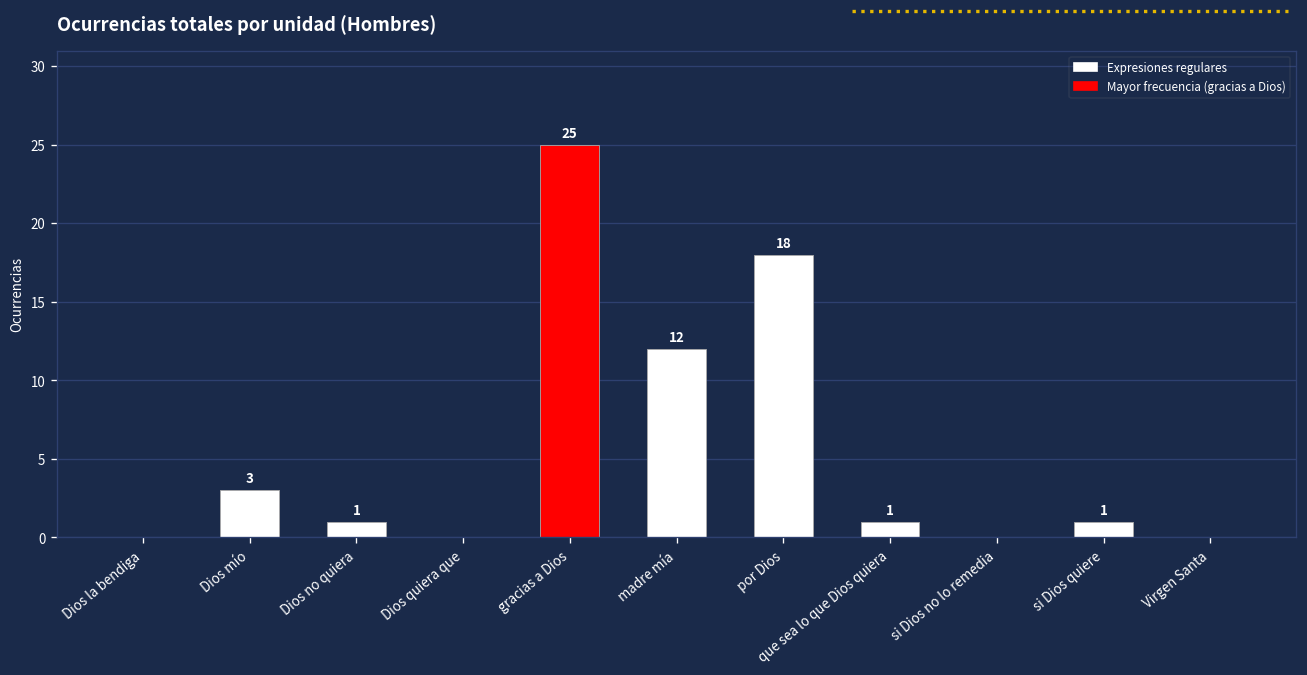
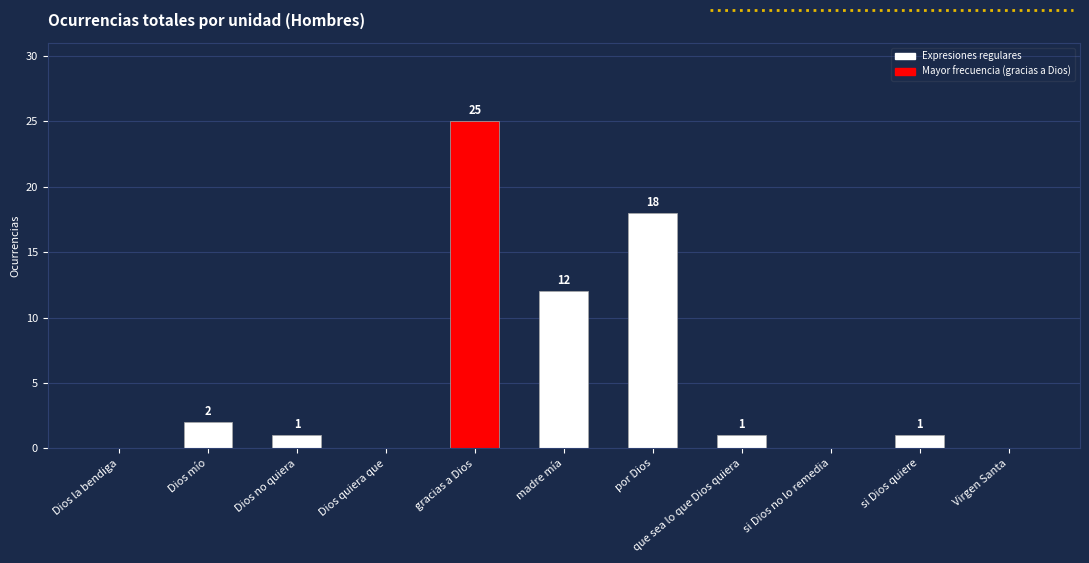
Dios mío: 3 -> 2
